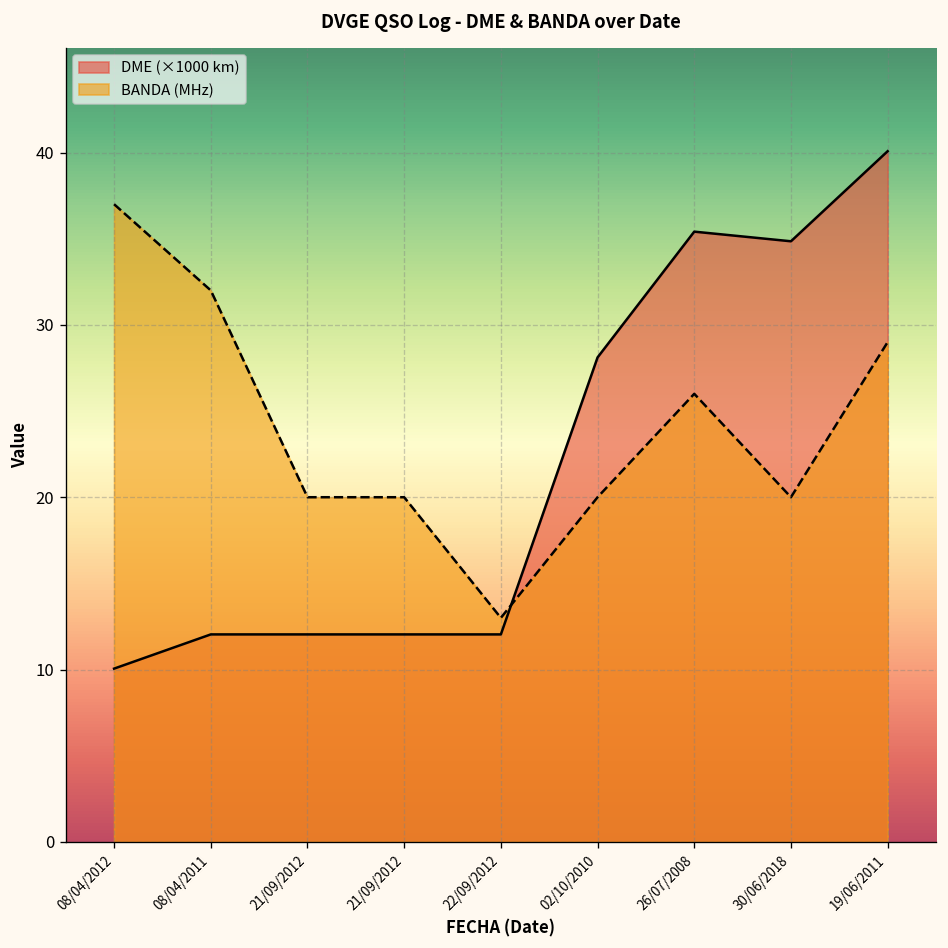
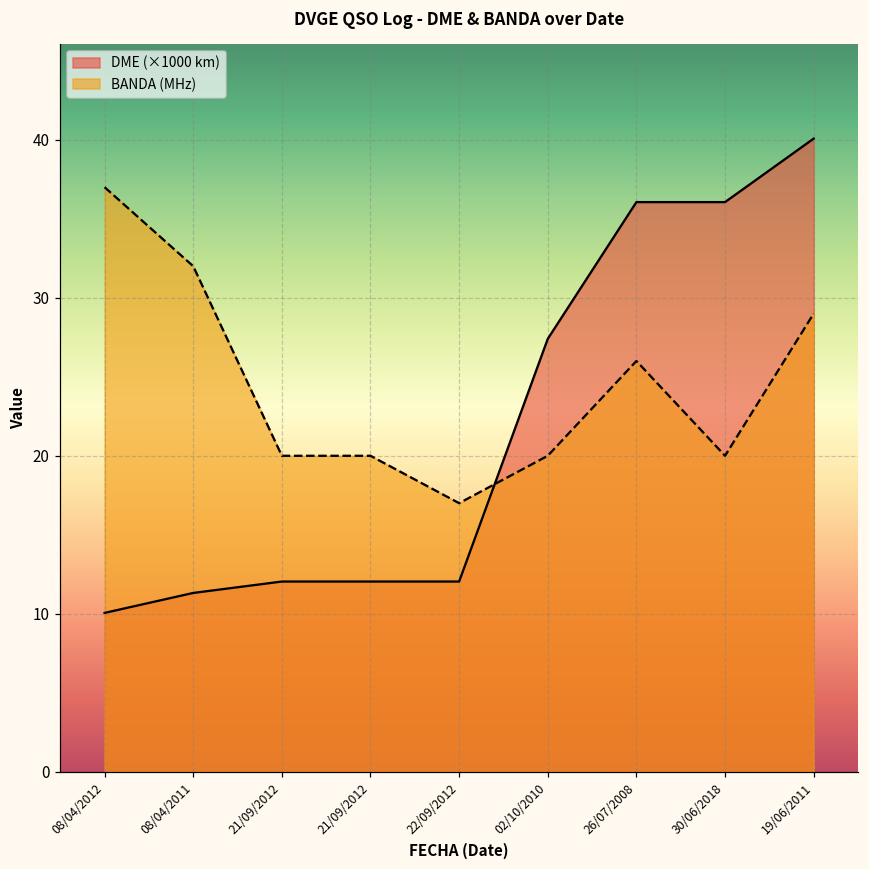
DME (×1000 km), 08/04/2011: 12.0 -> 11.3
BANDA (MHz), 22/09/2012: 13 -> 17
DME (×1000 km), 02/10/2010: 28.1 -> 27.4
DME (×1000 km), 26/07/2008: 35.4 -> 36.1
DME (×1000 km), 30/06/2018: 34.9 -> 36.1
